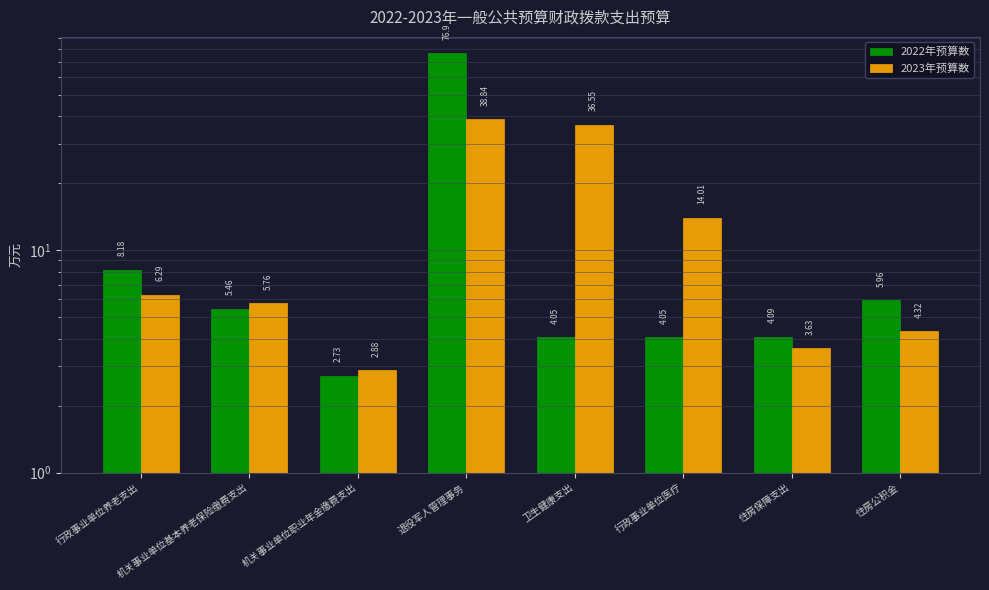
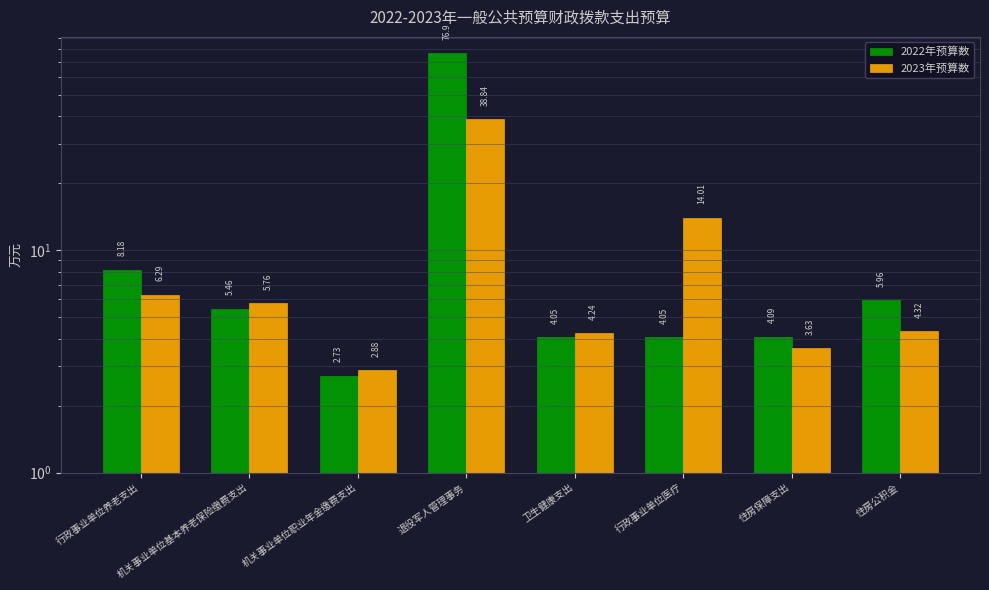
2023年预算数, 卫生健康支出: 36.55 -> 4.24
